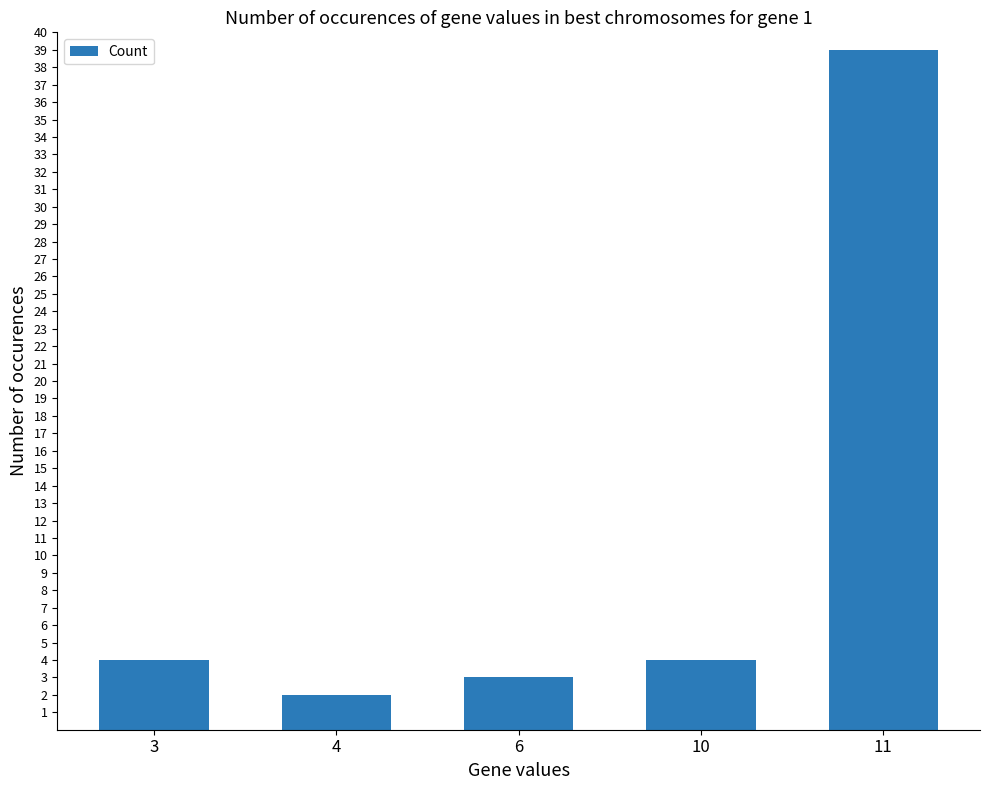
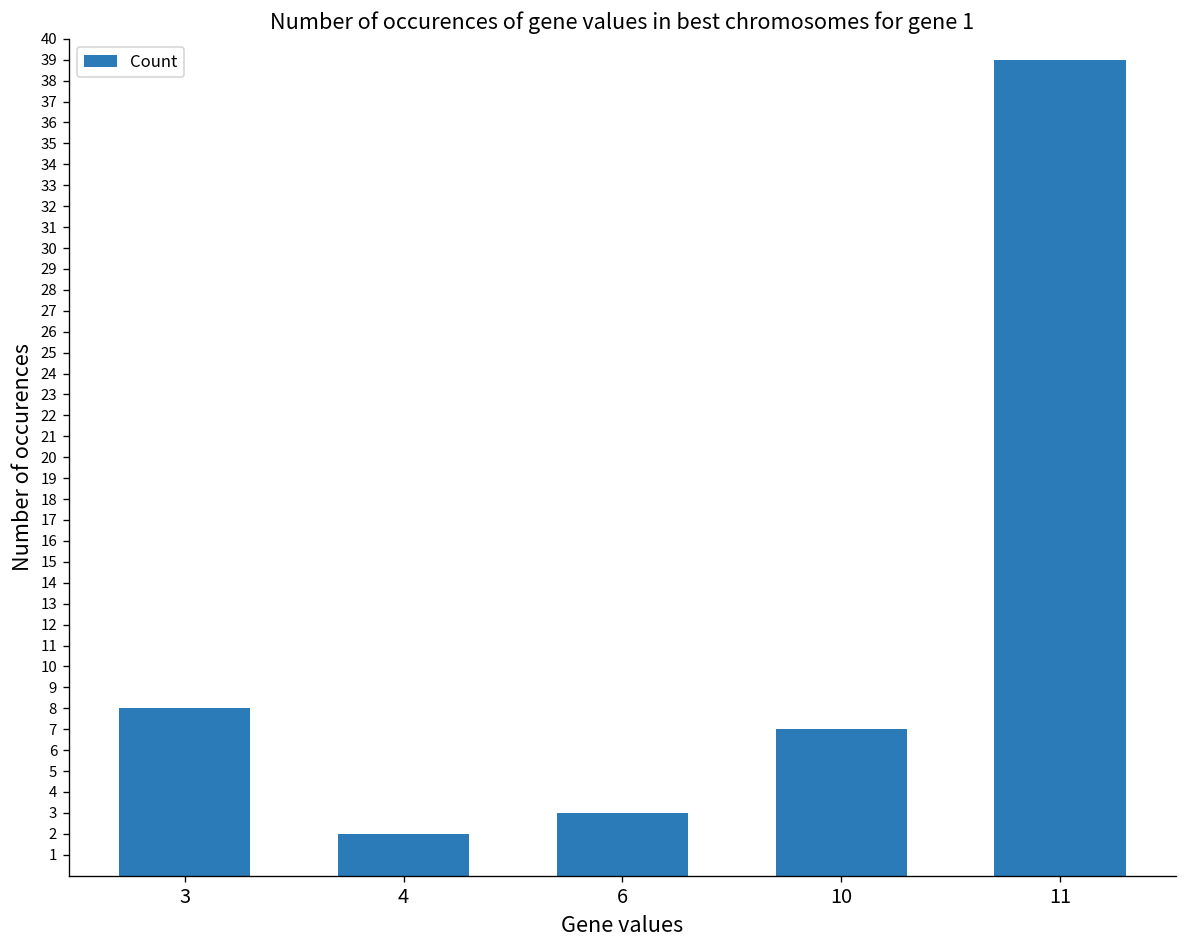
3: 4 -> 8
10: 4 -> 7
